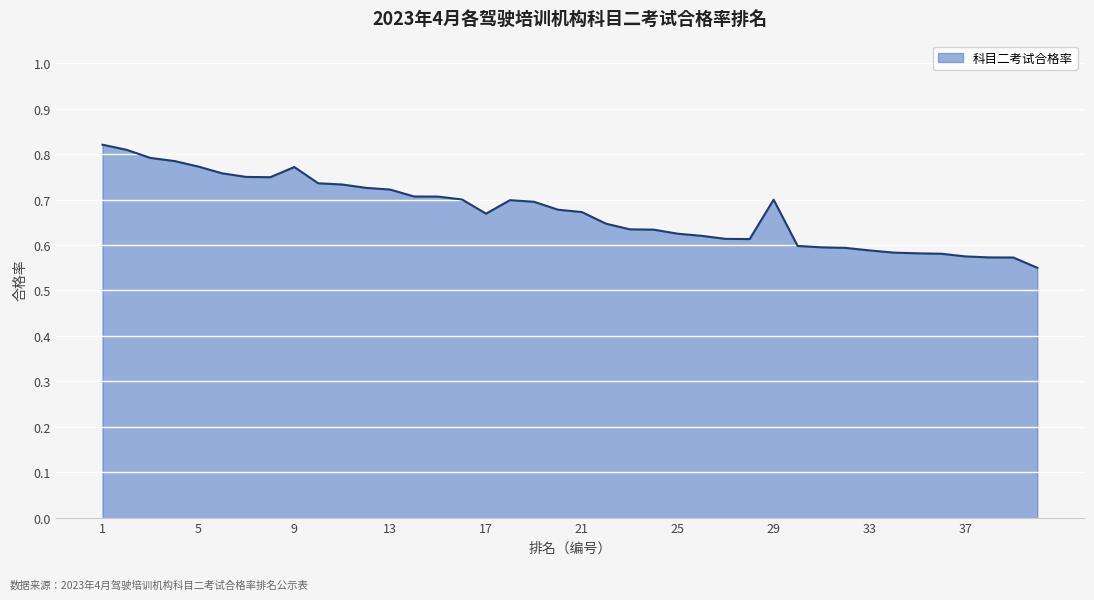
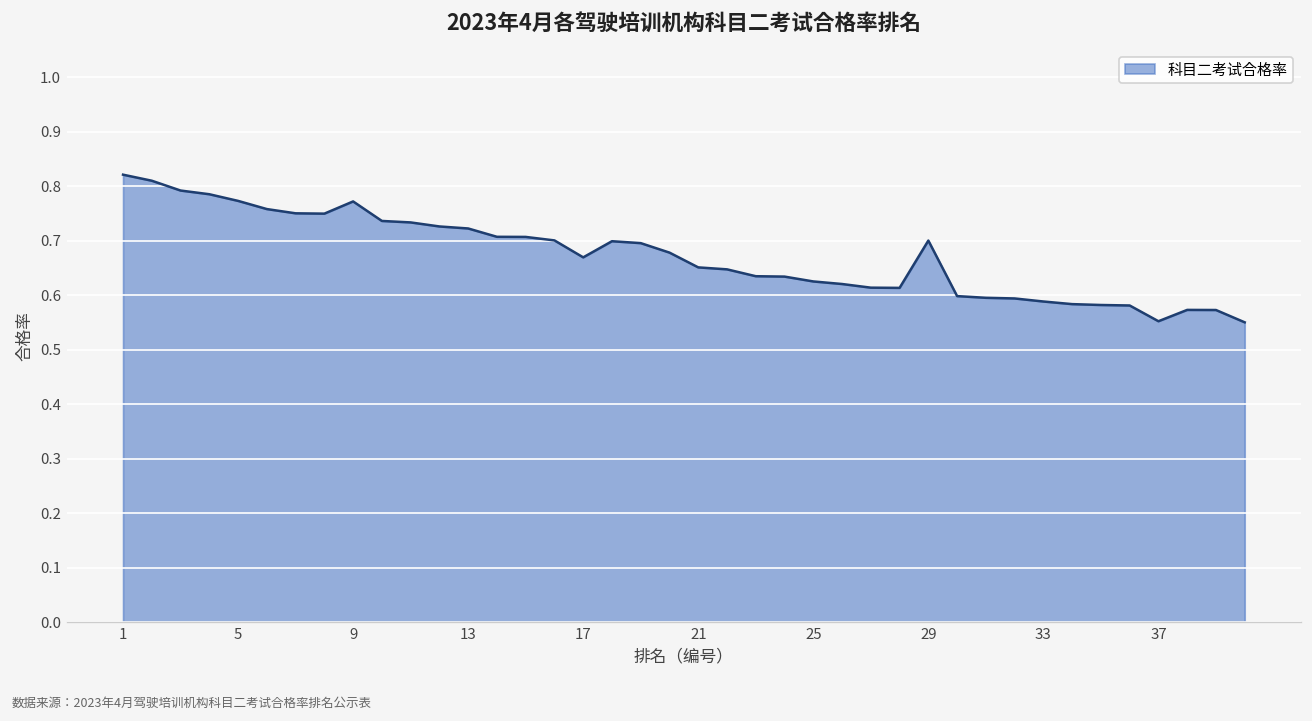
21: 0.67 -> 0.65
37: 0.58 -> 0.55
